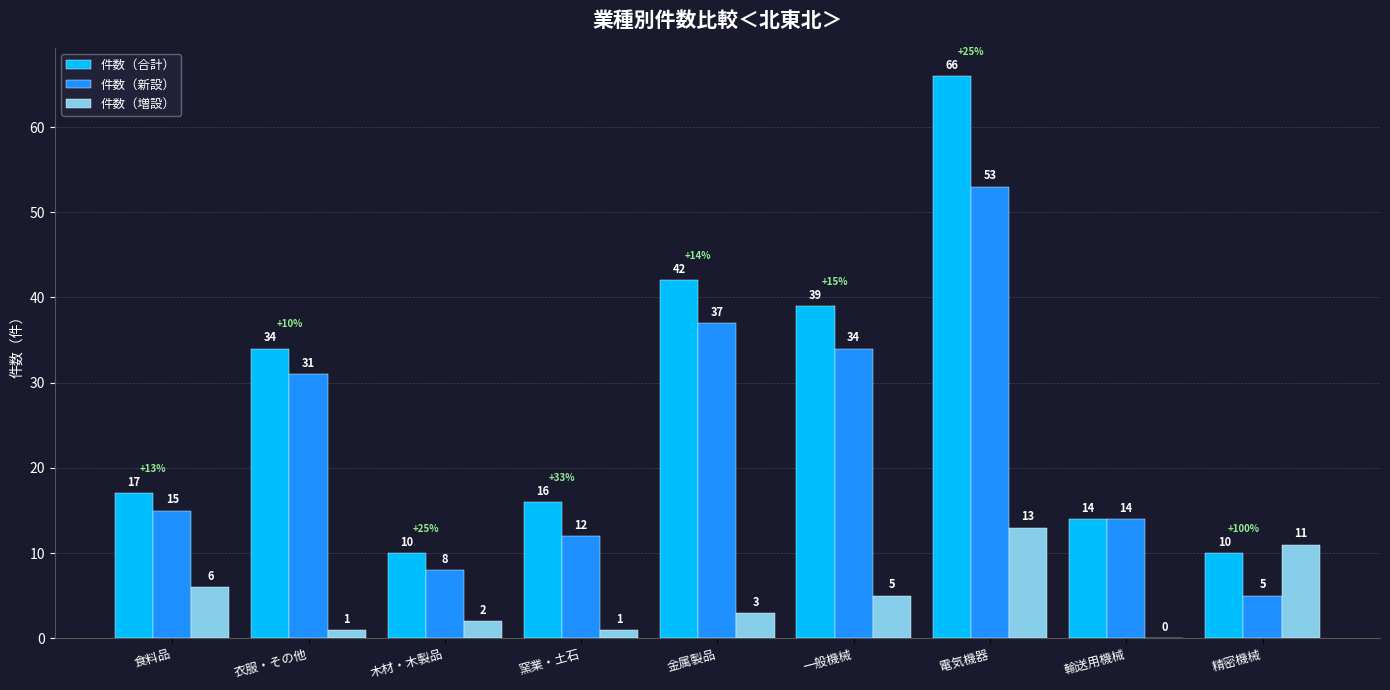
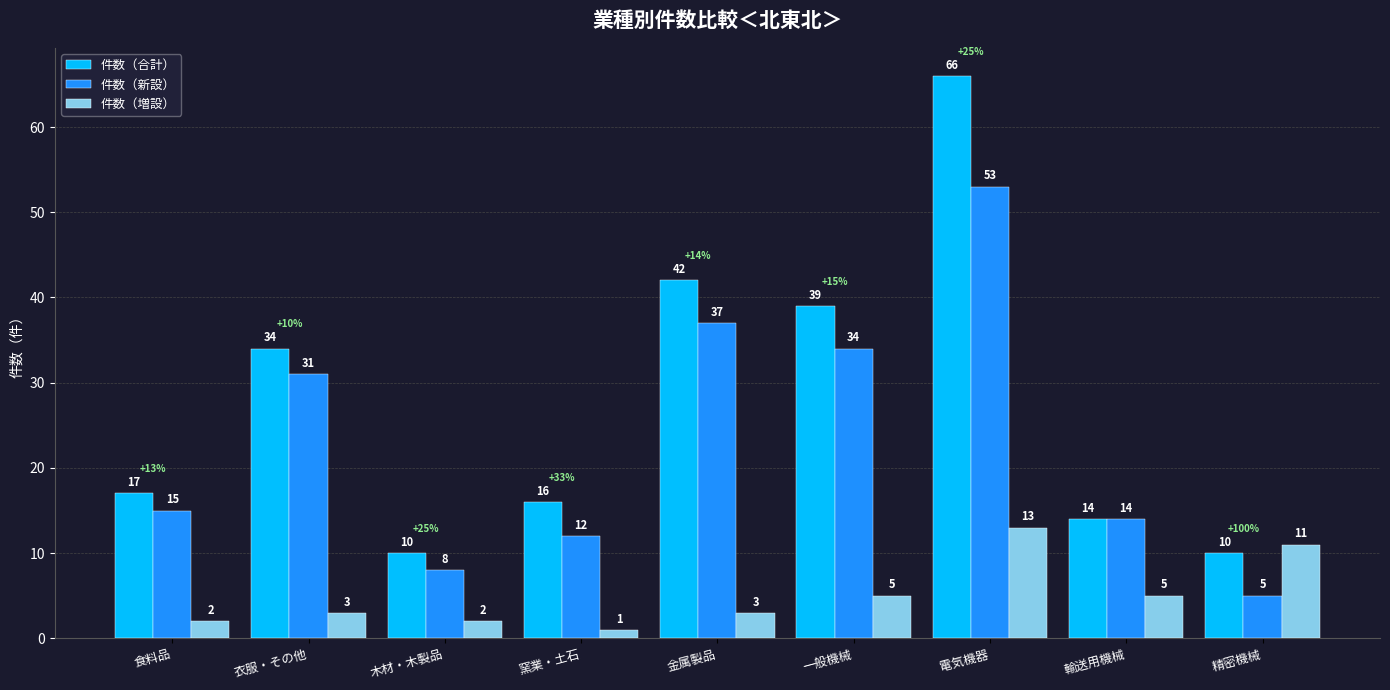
件数（増設）, 食料品: 6 -> 2
件数（増設）, 衣服・その他: 1 -> 3
件数（増設）, 輸送用機械: 0 -> 5
